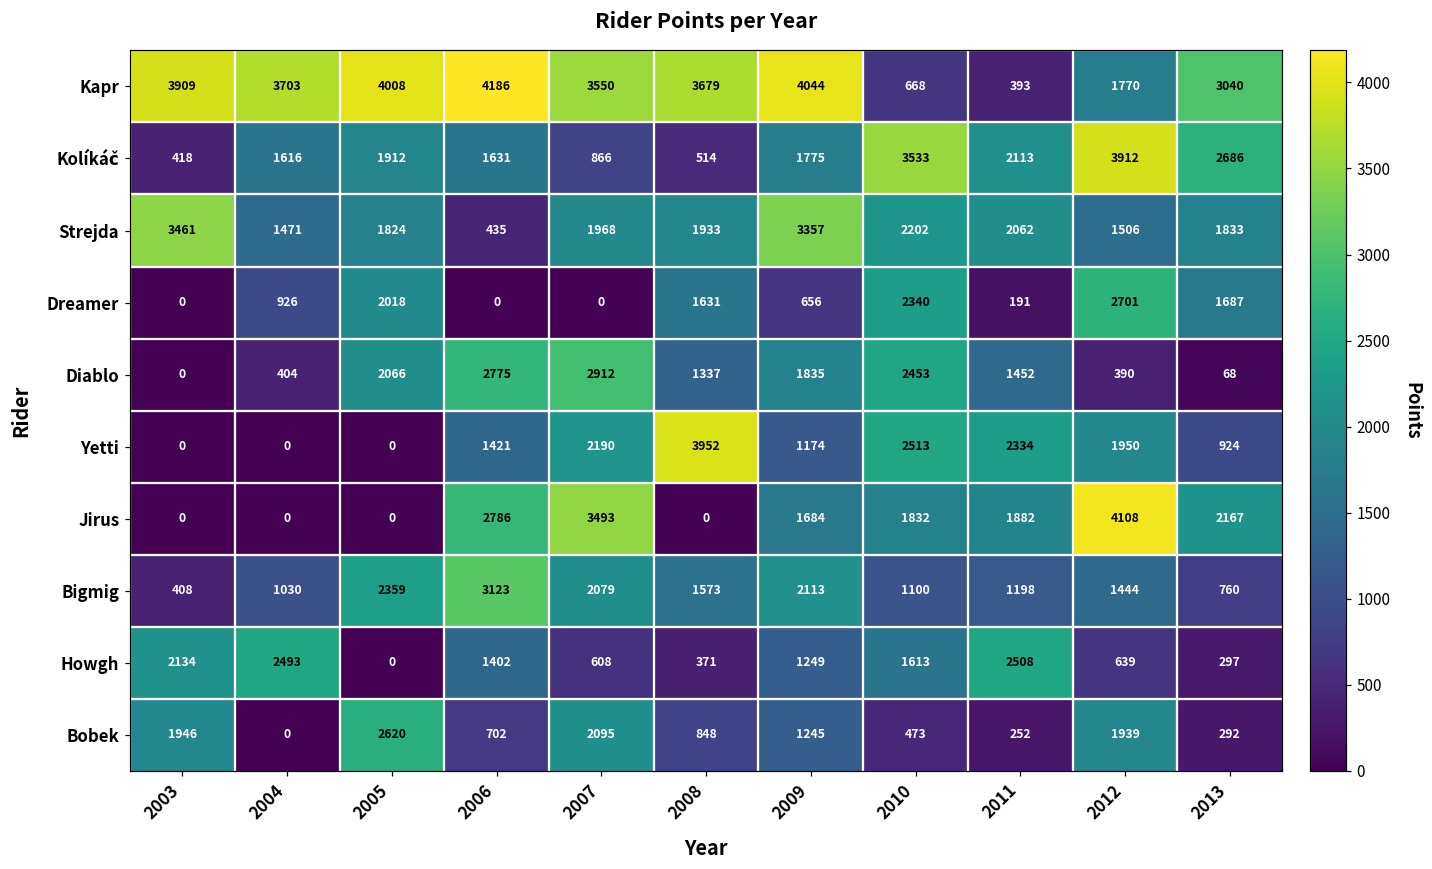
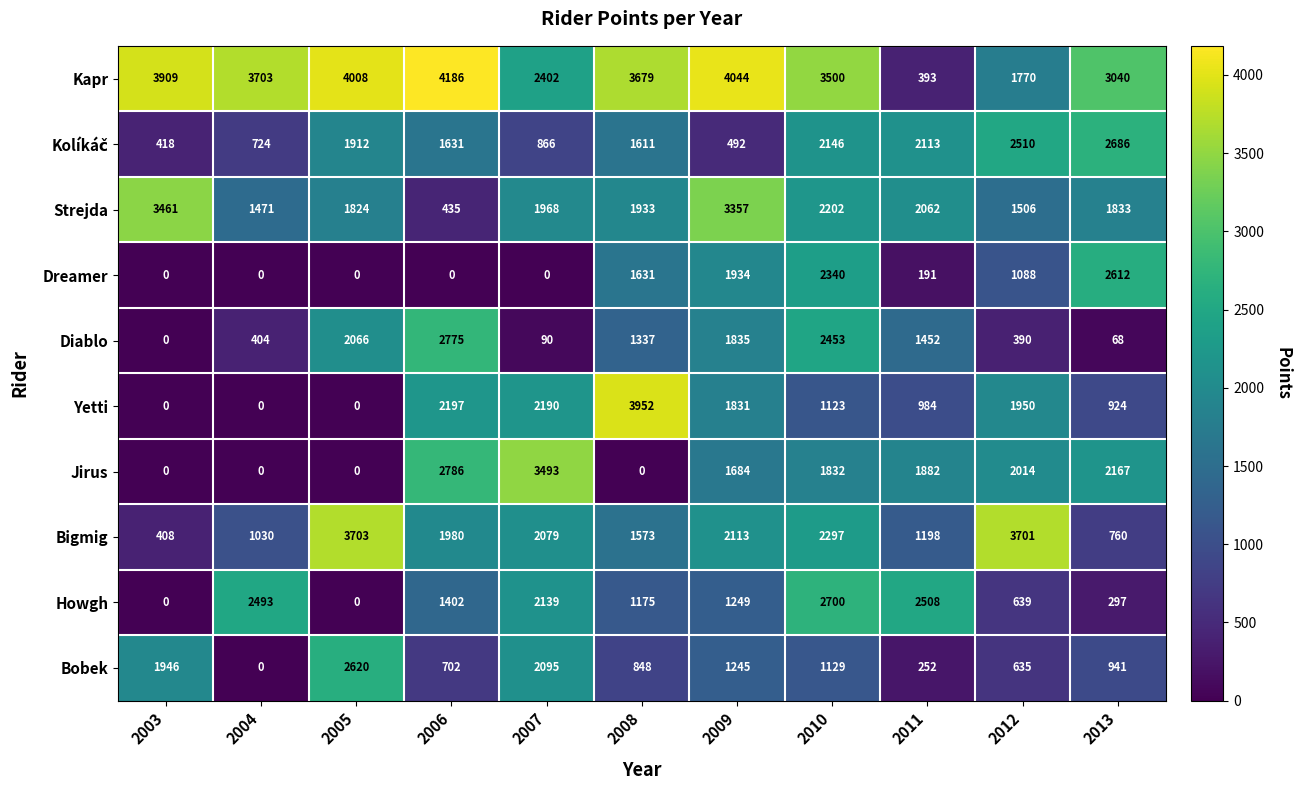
Kapr, 2007: 3550 -> 2402
Kapr, 2010: 668 -> 3500
Kolíkáč, 2004: 1616 -> 724
Kolíkáč, 2008: 514 -> 1611
Kolíkáč, 2009: 1775 -> 492
Kolíkáč, 2010: 3533 -> 2146
Kolíkáč, 2012: 3912 -> 2510
Dreamer, 2004: 926 -> 0
Dreamer, 2005: 2018 -> 0
Dreamer, 2009: 656 -> 1934
Dreamer, 2012: 2701 -> 1088
Dreamer, 2013: 1687 -> 2612
Diablo, 2007: 2912 -> 90
Yetti, 2006: 1421 -> 2197
Yetti, 2009: 1174 -> 1831
Yetti, 2010: 2513 -> 1123
Yetti, 2011: 2334 -> 984
Jirus, 2012: 4108 -> 2014
Bigmig, 2005: 2359 -> 3703
Bigmig, 2006: 3123 -> 1980
Bigmig, 2010: 1100 -> 2297
Bigmig, 2012: 1444 -> 3701
Howgh, 2003: 2134 -> 0
Howgh, 2007: 608 -> 2139
Howgh, 2008: 371 -> 1175
Howgh, 2010: 1613 -> 2700
Bobek, 2010: 473 -> 1129
Bobek, 2012: 1939 -> 635
Bobek, 2013: 292 -> 941
